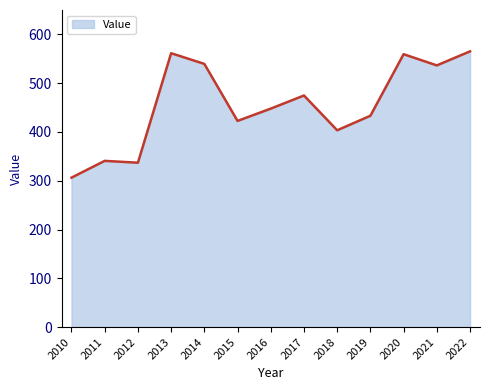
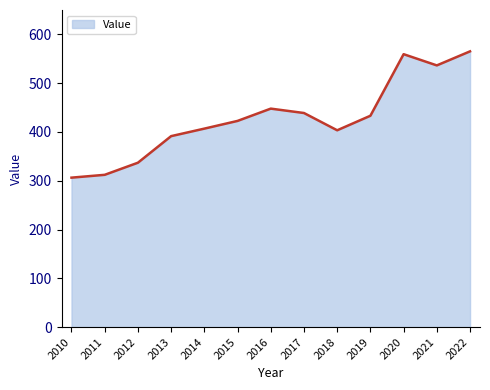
2011: 340 -> 310
2013: 560 -> 390
2014: 540 -> 410
2017: 470 -> 440
